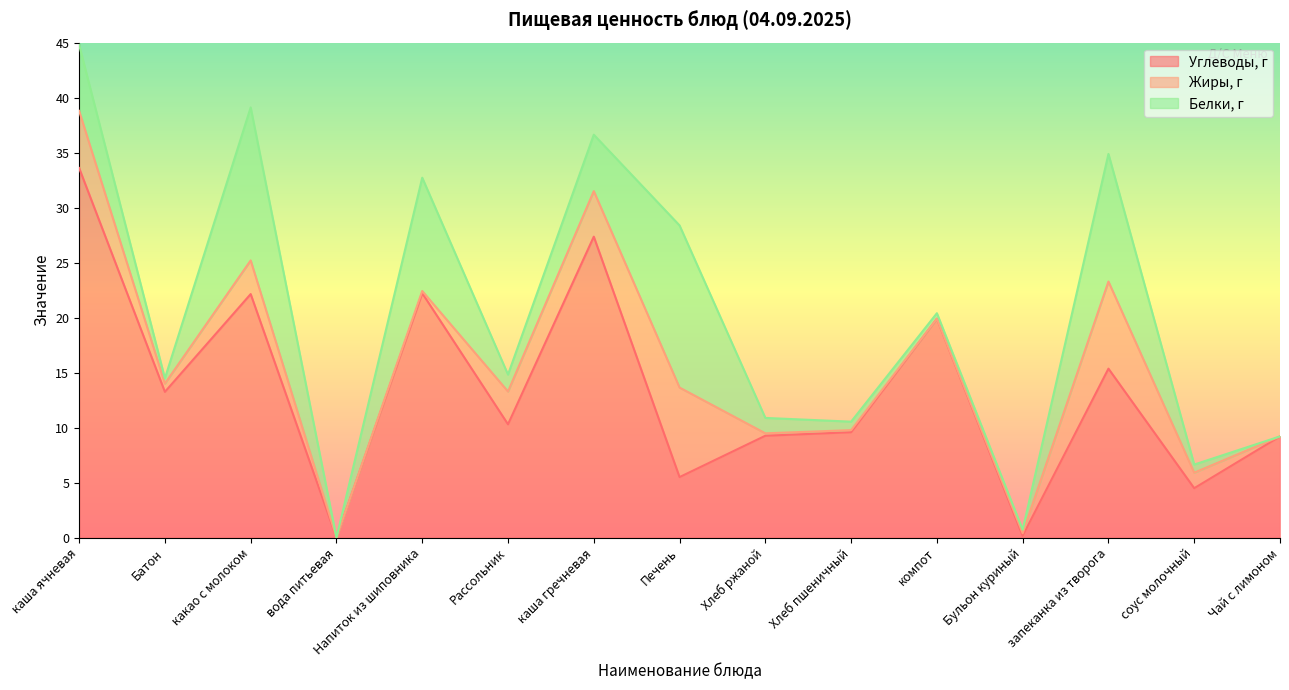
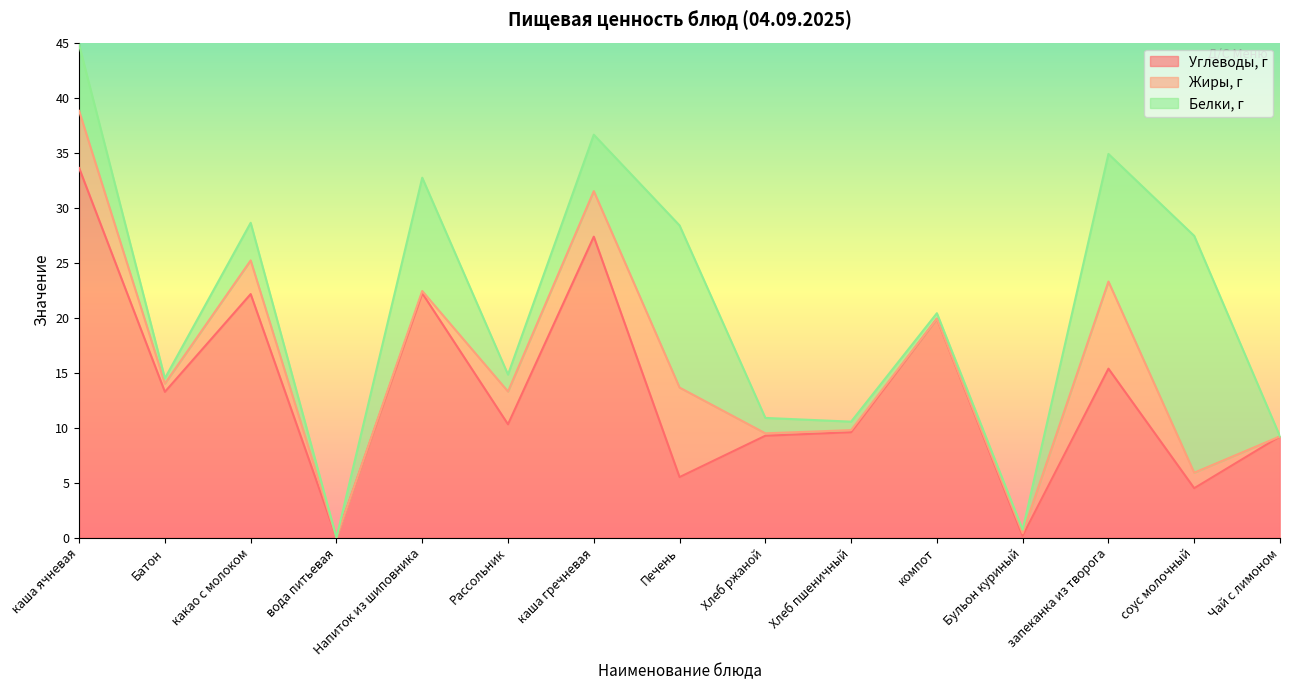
Белки, г, какао с молоком: 13.9 -> 3.4
Белки, г, соус молочный: 0.7 -> 21.5
